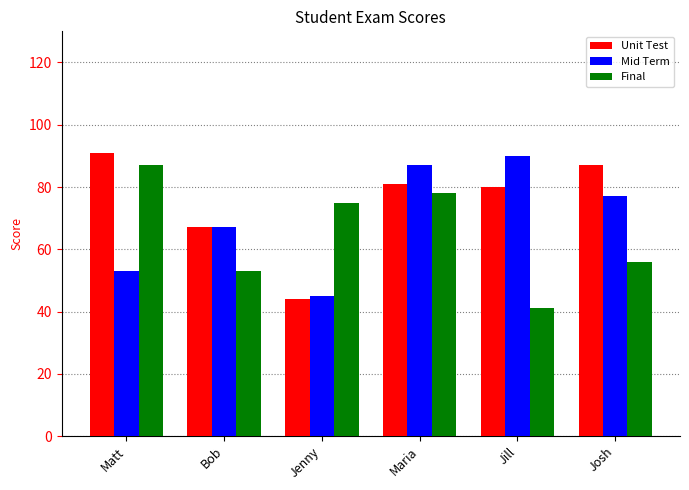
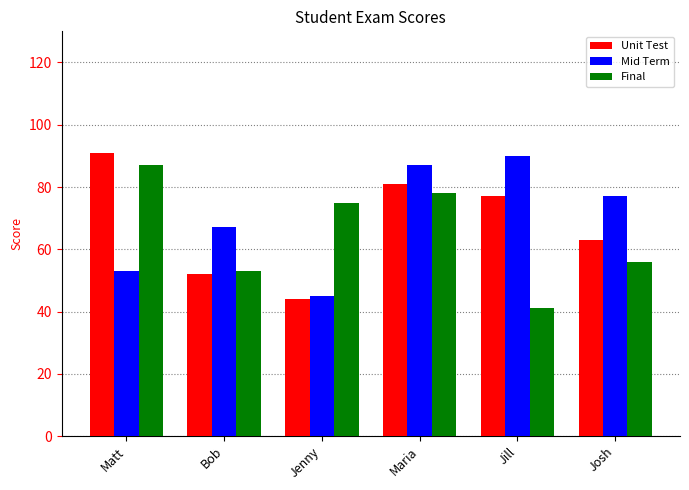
Unit Test, Bob: 67 -> 52
Unit Test, Jill: 80 -> 77
Unit Test, Josh: 87 -> 63
